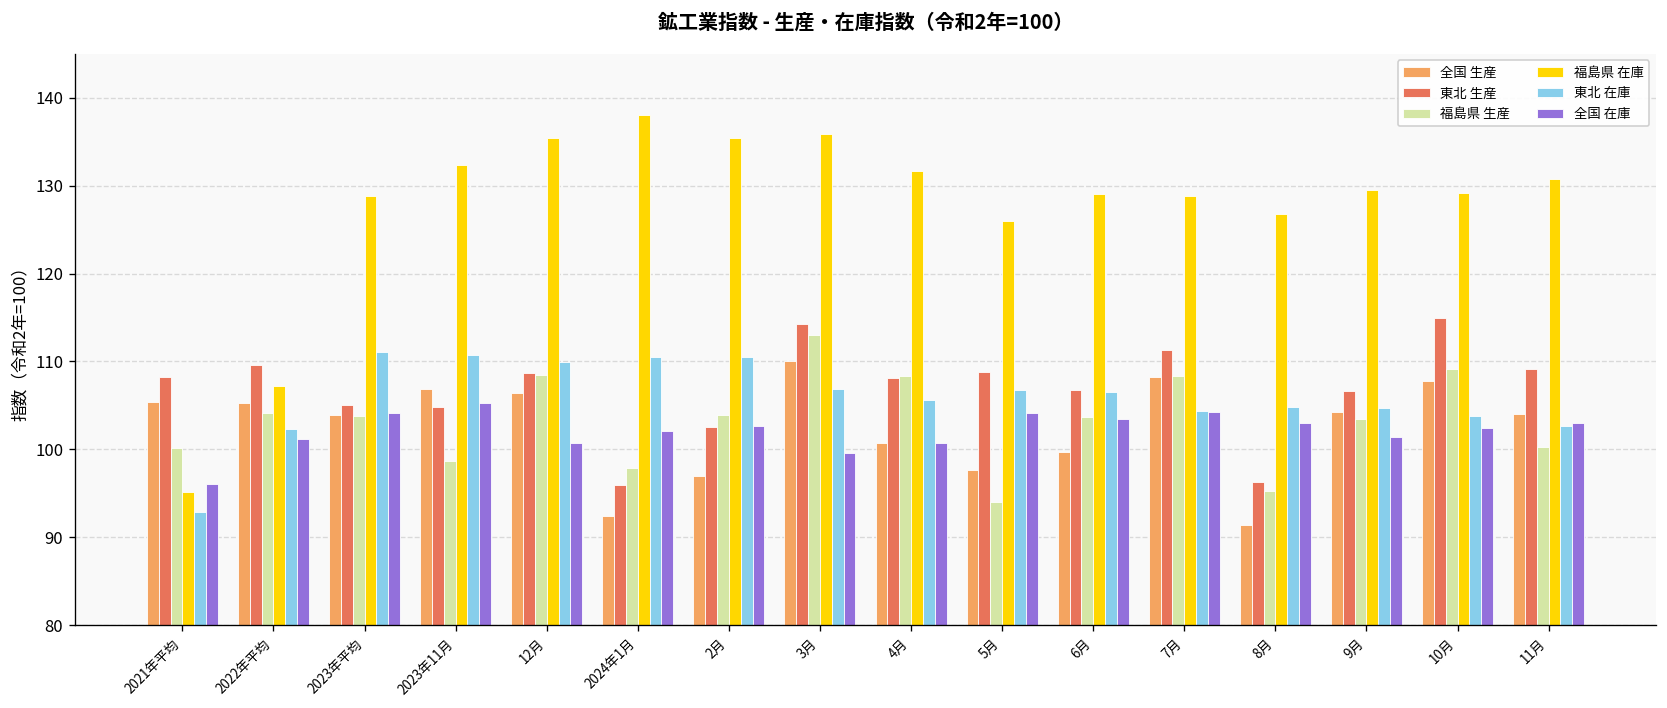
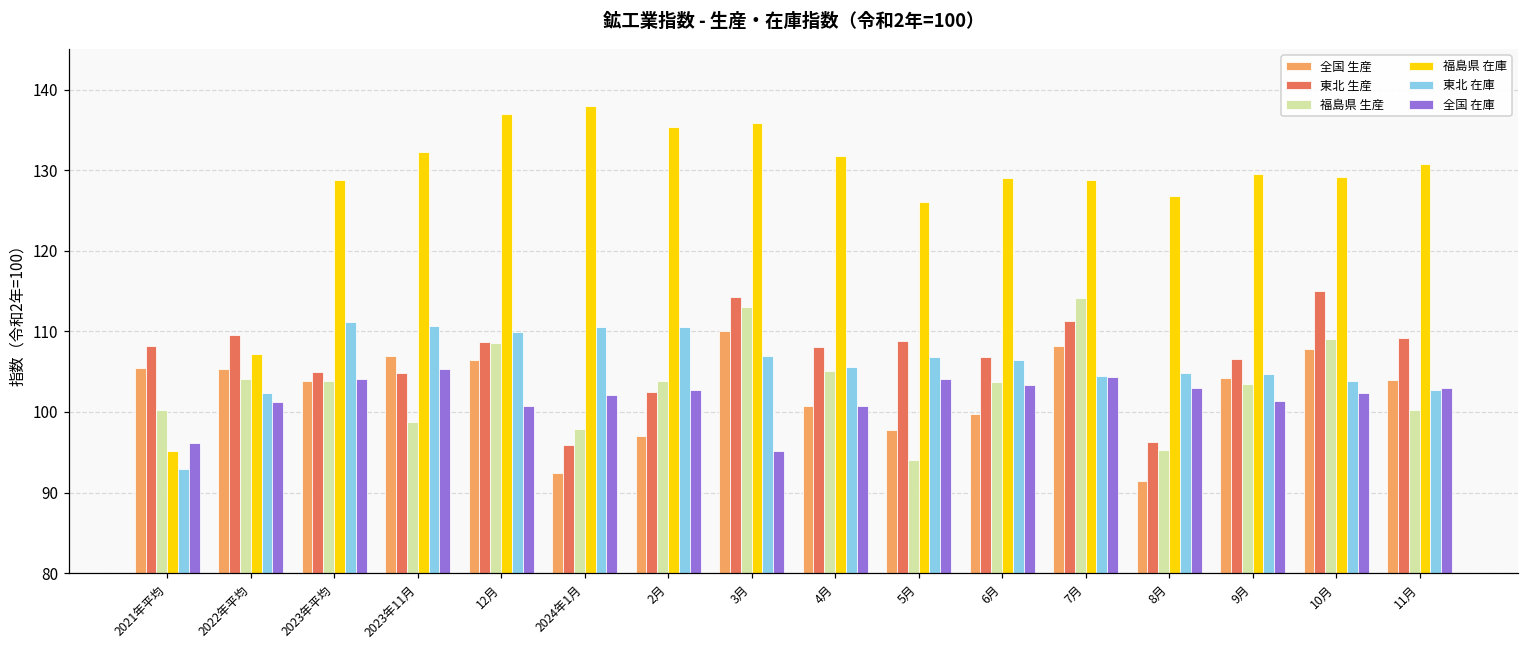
福島県 在庫, 12月: 135 -> 137
全国 在庫, 3月: 100 -> 95
福島県 生産, 4月: 108 -> 105
福島県 生産, 7月: 108 -> 114
